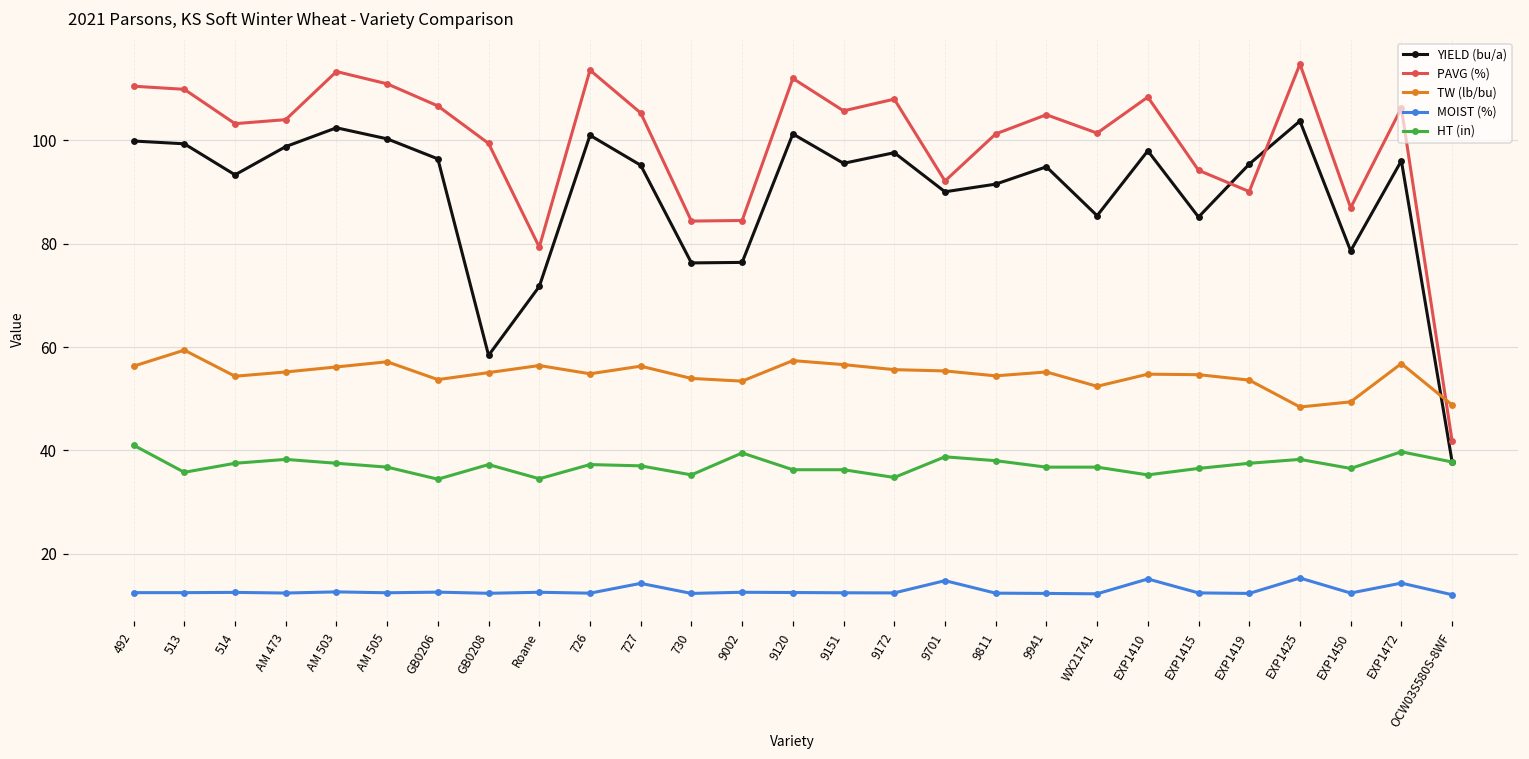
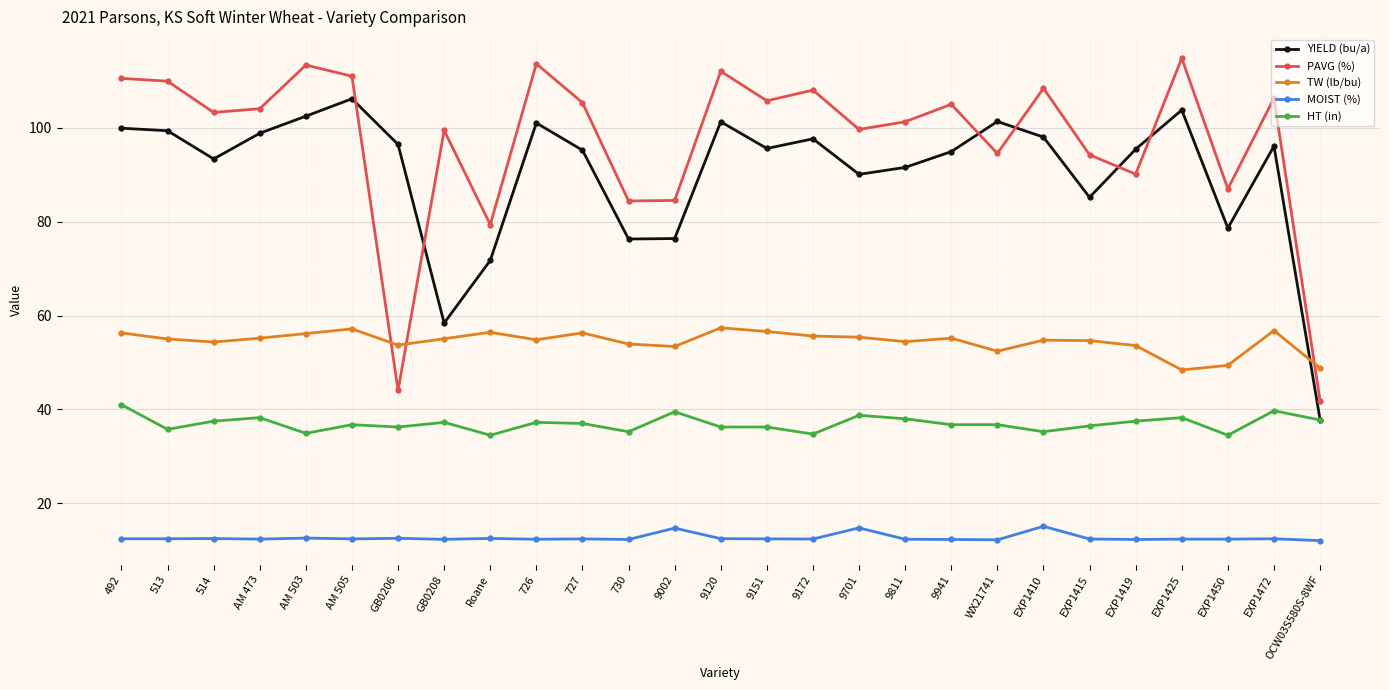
TW (lb/bu), 513: 59 -> 55
HT (in), AM 503: 38 -> 35
YIELD (bu/a), AM 505: 100 -> 106
PAVG (%), GB0206: 107 -> 44
HT (in), GB0206: 34 -> 36
MOIST (%), 727: 14 -> 12
MOIST (%), 9002: 13 -> 15
PAVG (%), 9701: 92 -> 100
YIELD (bu/a), WX21741: 85 -> 101
PAVG (%), WX21741: 101 -> 95
MOIST (%), EXP1425: 15 -> 12
HT (in), EXP1450: 37 -> 35
MOIST (%), EXP1472: 14 -> 12
